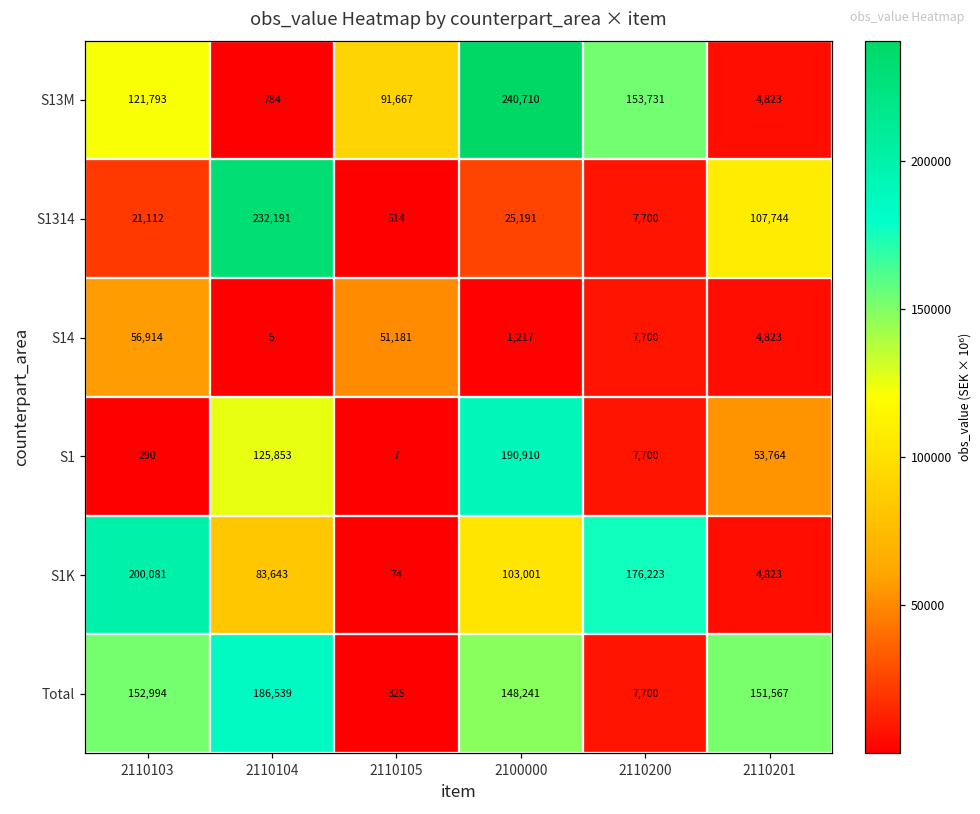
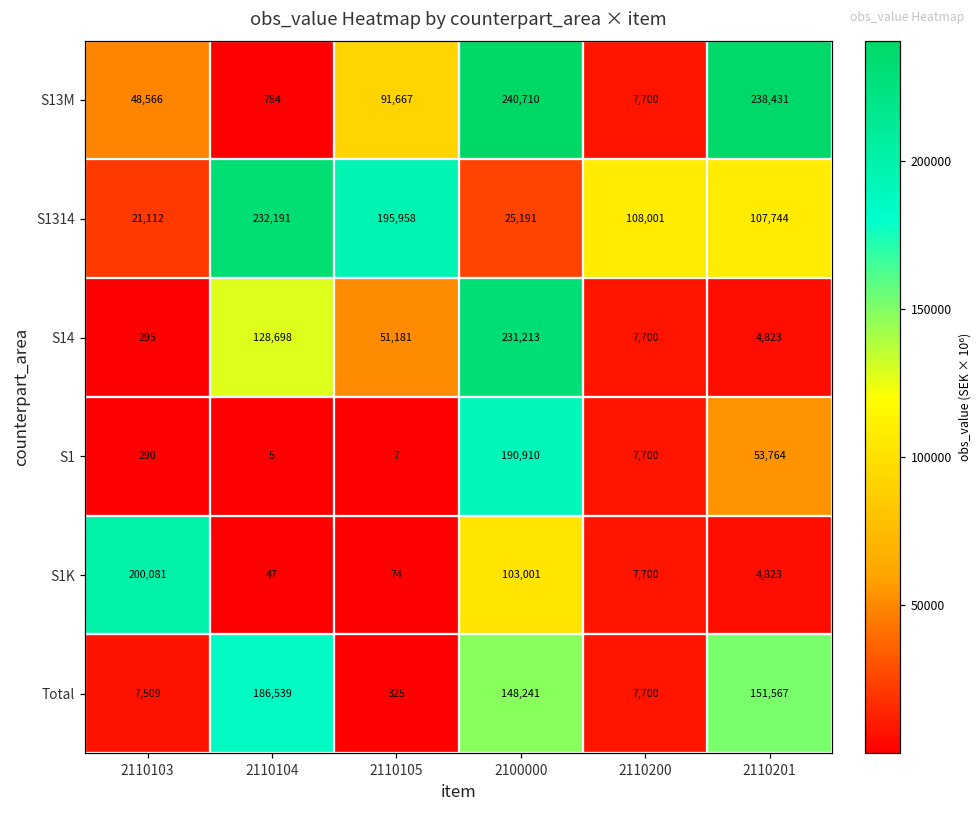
S13M, 2110103: 121,793 -> 48,566
S13M, 2110200: 153,731 -> 7,700
S13M, 2110201: 4,823 -> 238,431
S1314, 2110105: 514 -> 195,958
S1314, 2110200: 7,700 -> 108,001
S14, 2110103: 56,914 -> 295
S14, 2110104: 5 -> 128,698
S14, 2100000: 1,217 -> 231,213
S1, 2110104: 125,853 -> 5
S1K, 2110104: 83,643 -> 47
S1K, 2110200: 176,223 -> 7,700
Total, 2110103: 152,994 -> 7,509
